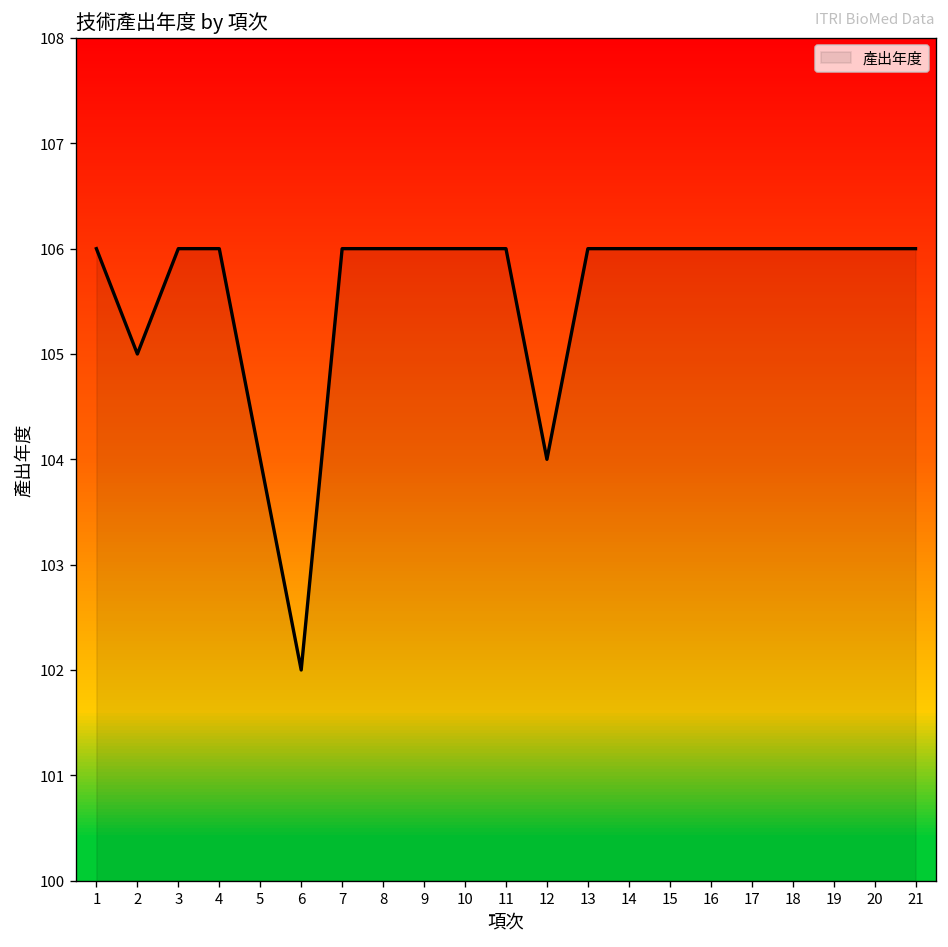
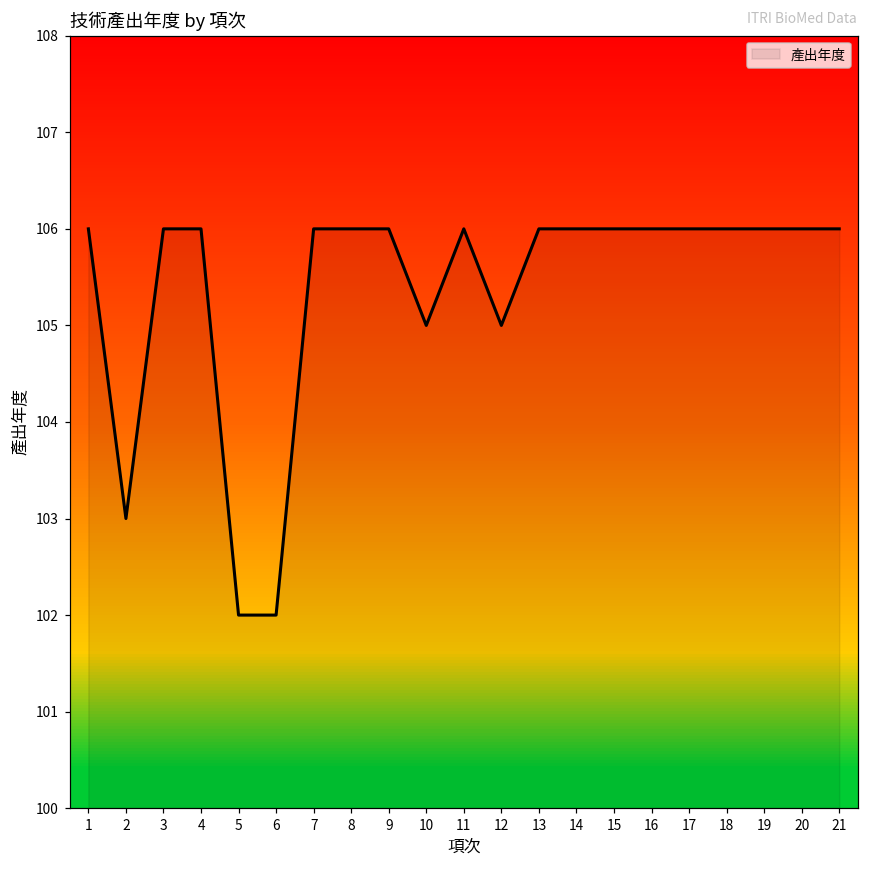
2: 105 -> 103
5: 104 -> 102
10: 106 -> 105
12: 104 -> 105
